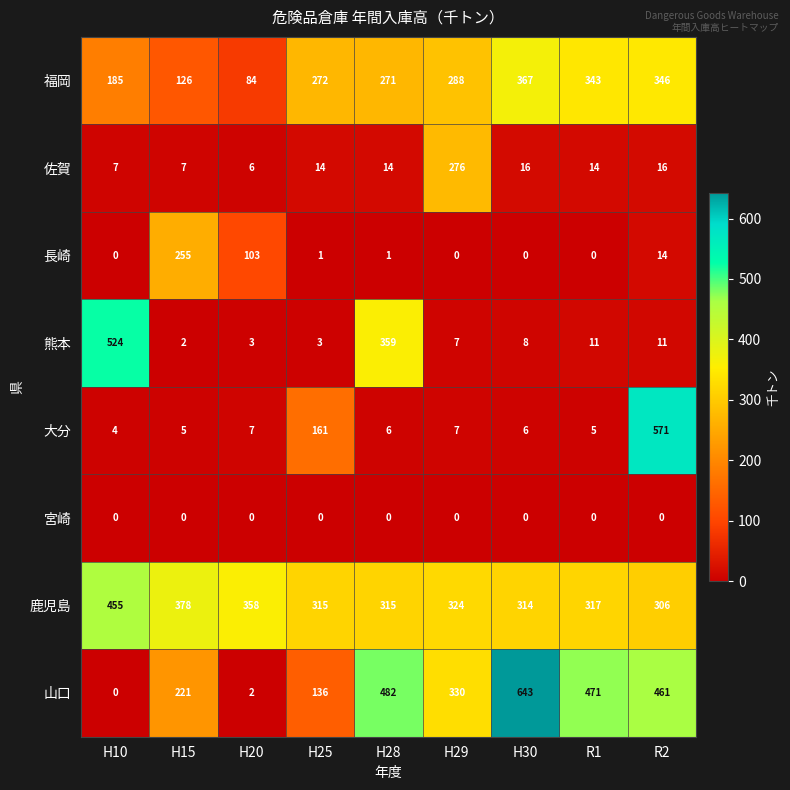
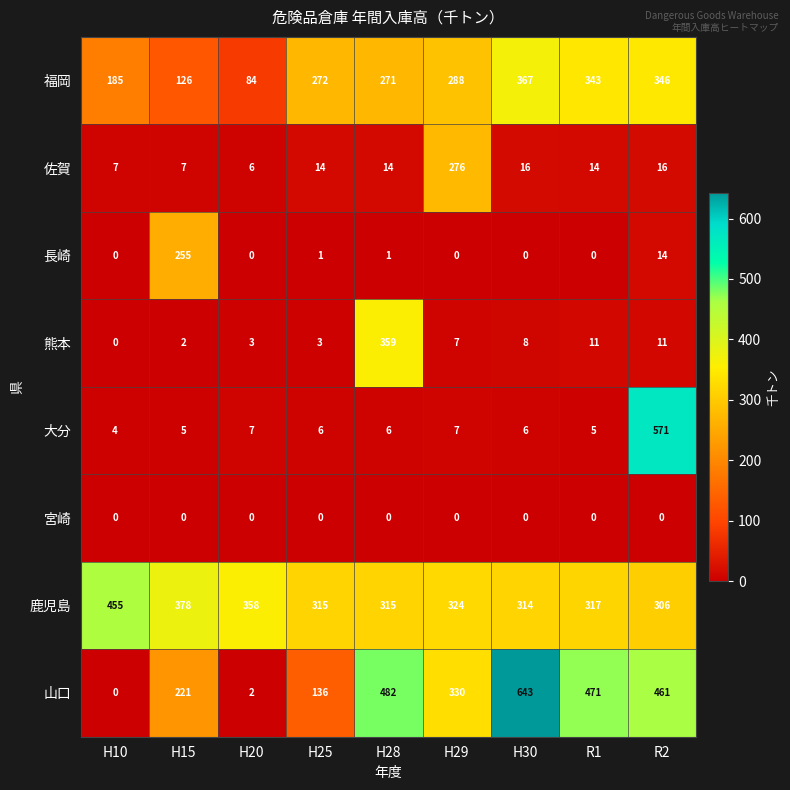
長崎, H20: 103 -> 0
熊本, H10: 524 -> 0
大分, H25: 161 -> 6
